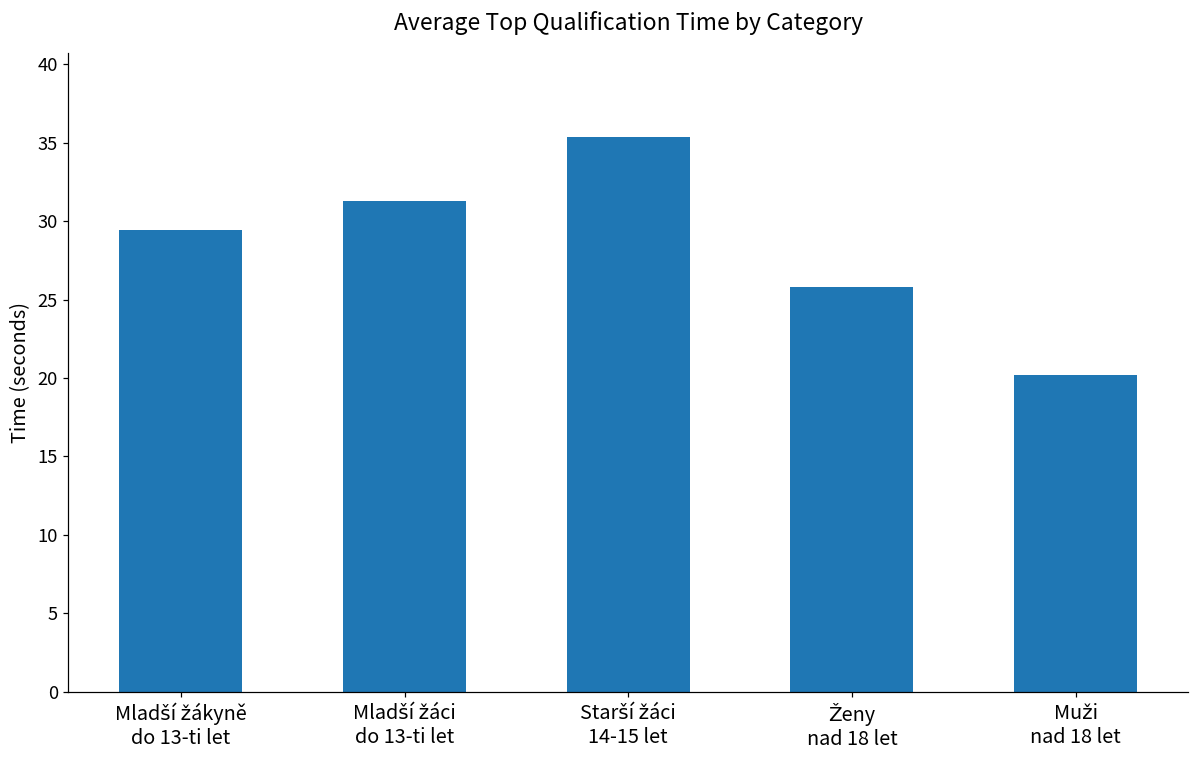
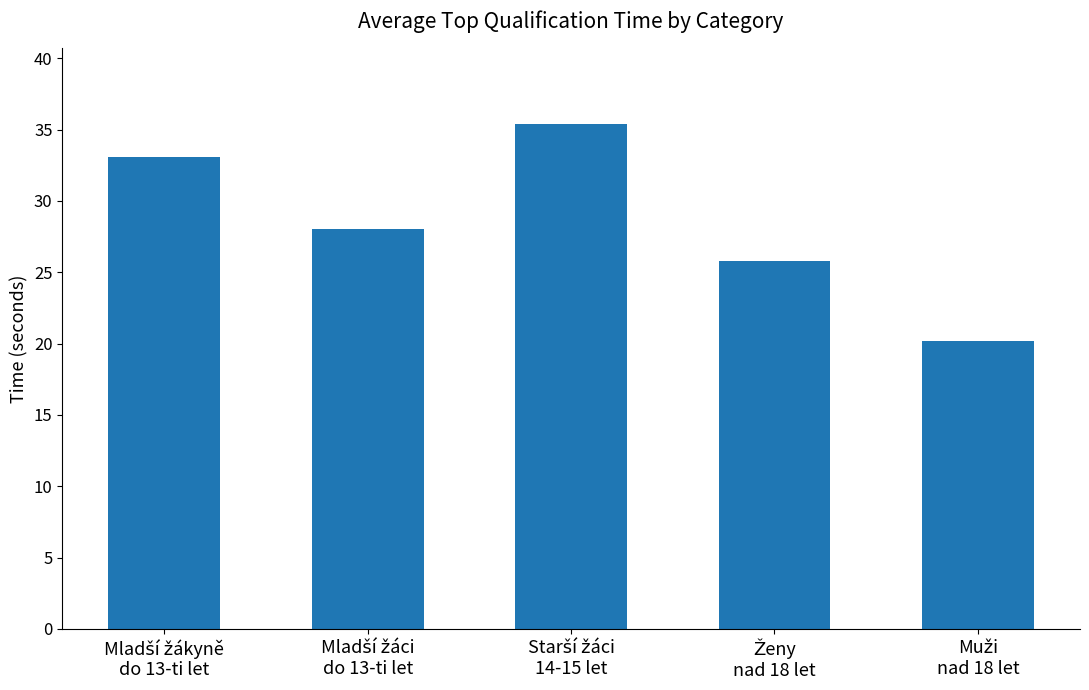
Mladší žákyně do 13-ti let: 29.4 -> 33.1
Mladší žáci do 13-ti let: 31.3 -> 28.0
